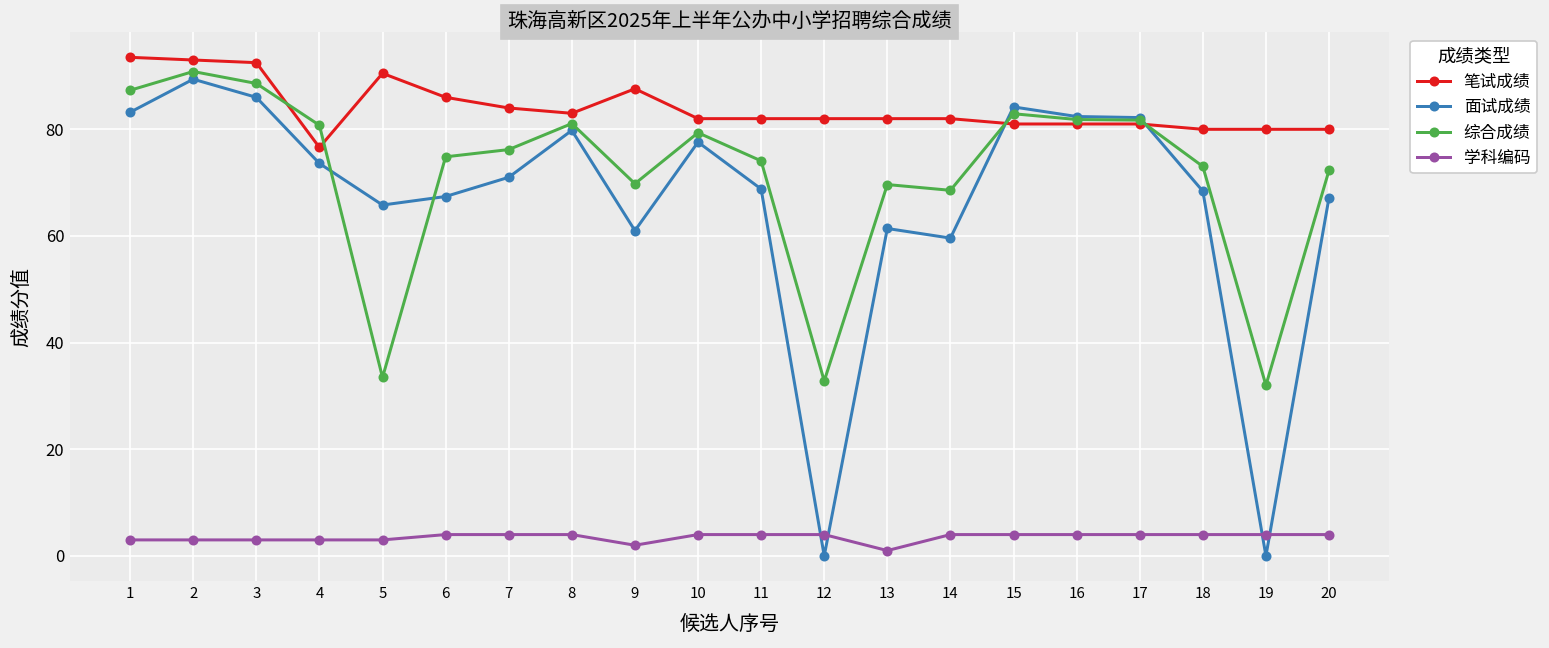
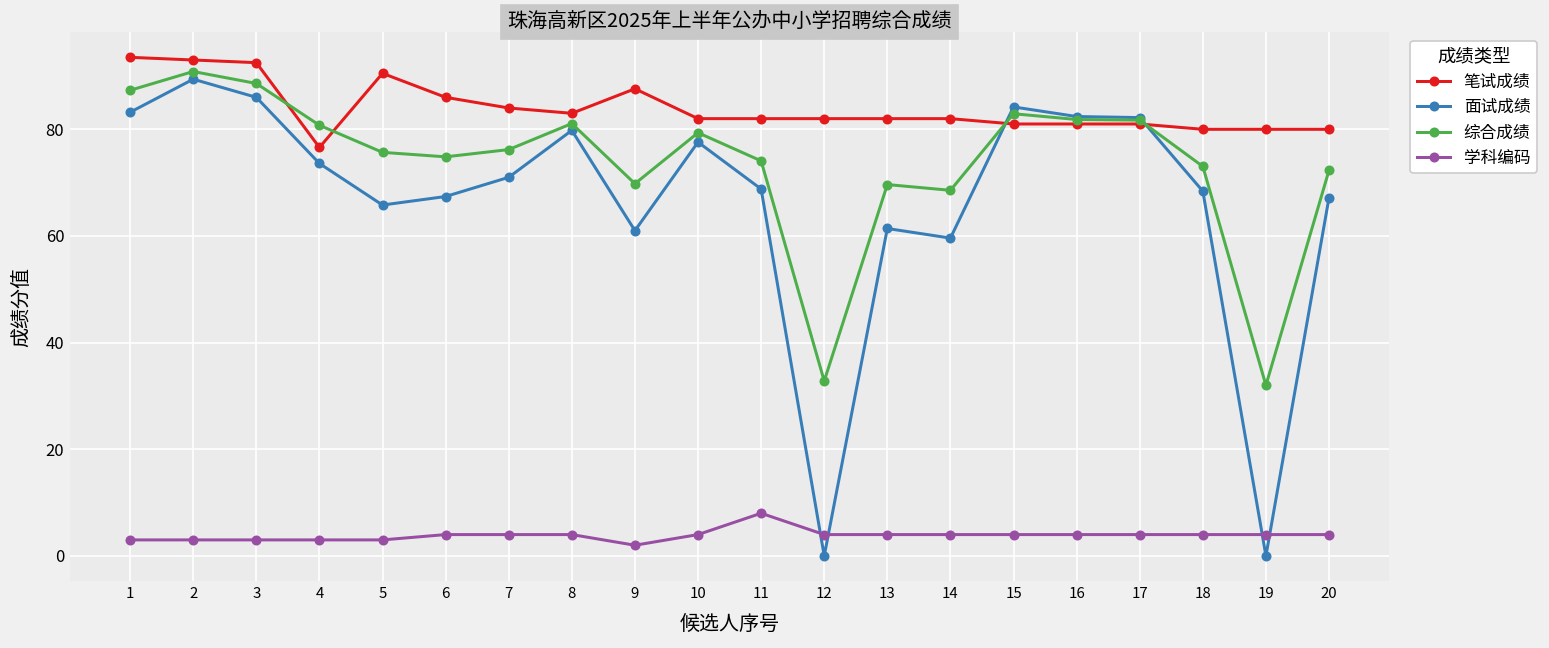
综合成绩, 5: 33 -> 76
学科编码, 11: 4 -> 8
学科编码, 13: 1 -> 4
